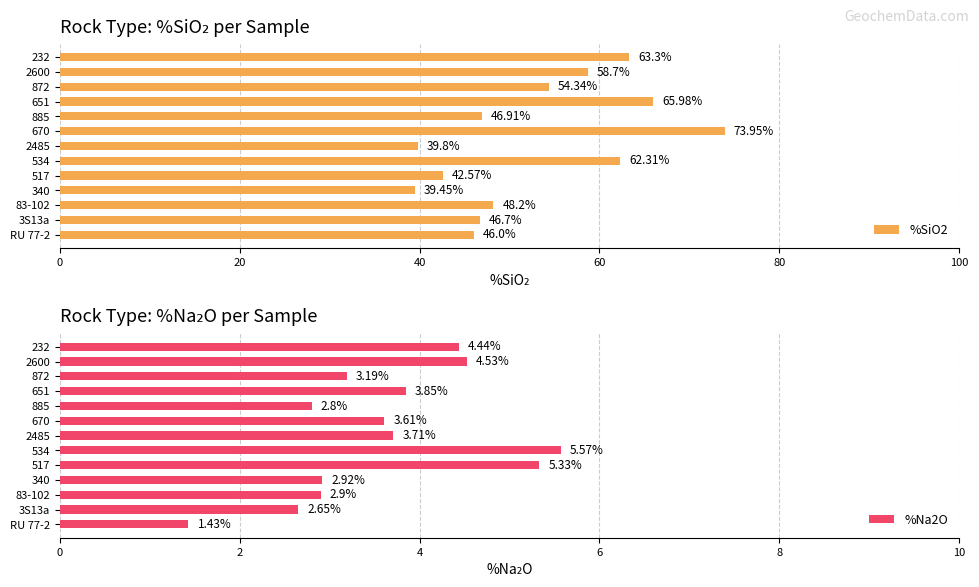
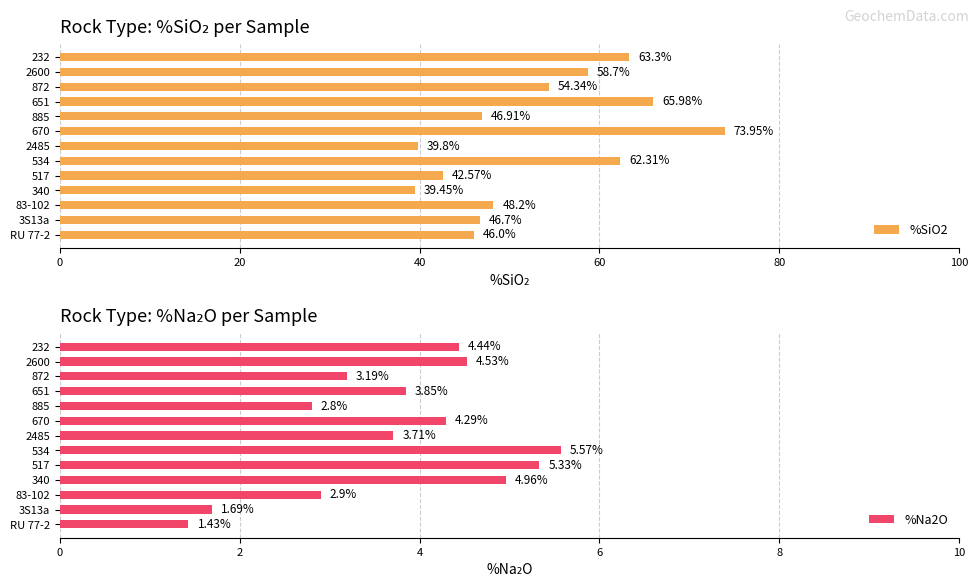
Rock Type: %Na₂O per Sample, 670: 3.61% -> 4.29%
Rock Type: %Na₂O per Sample, 340: 2.92% -> 4.96%
Rock Type: %Na₂O per Sample, 3S13a: 2.65% -> 1.69%
